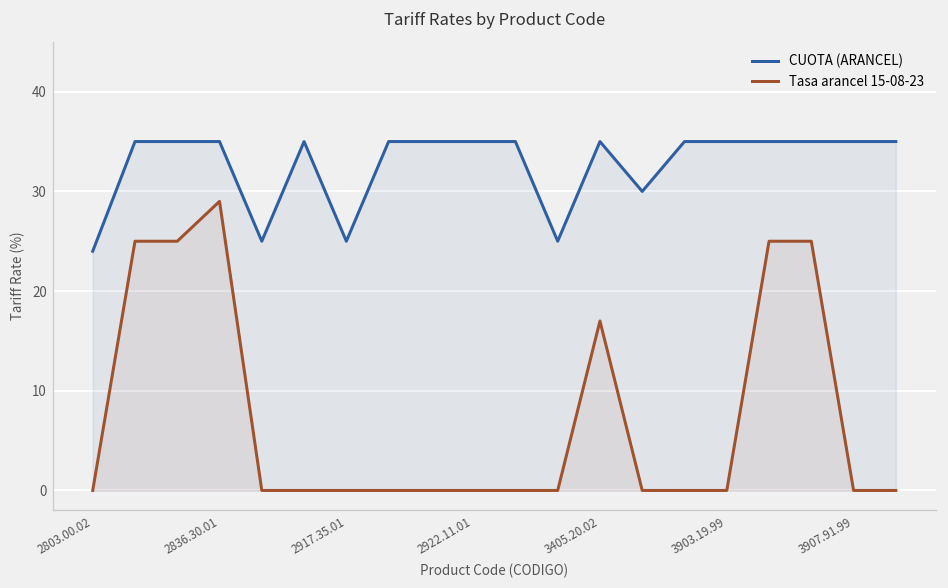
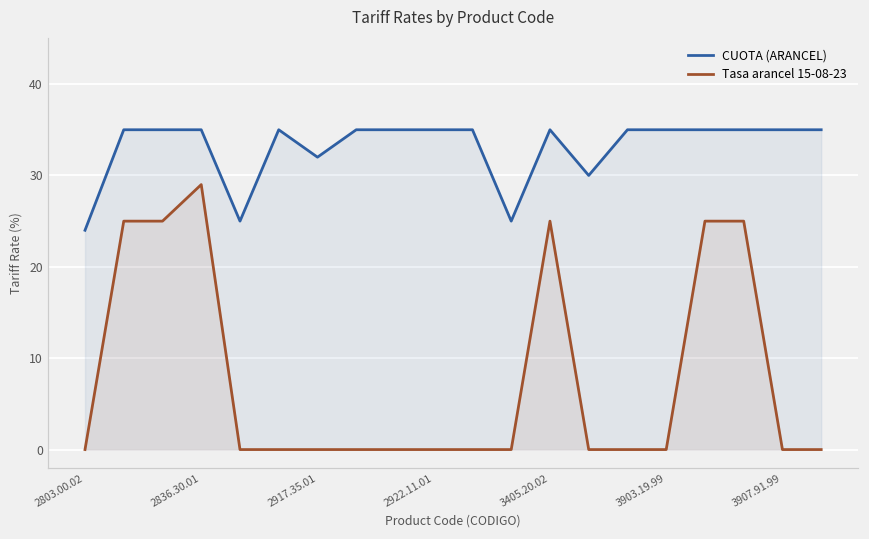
CUOTA (ARANCEL), 2917.35.01: 25 -> 32
Tasa arancel 15-08-23, 3405.20.02: 17 -> 25
